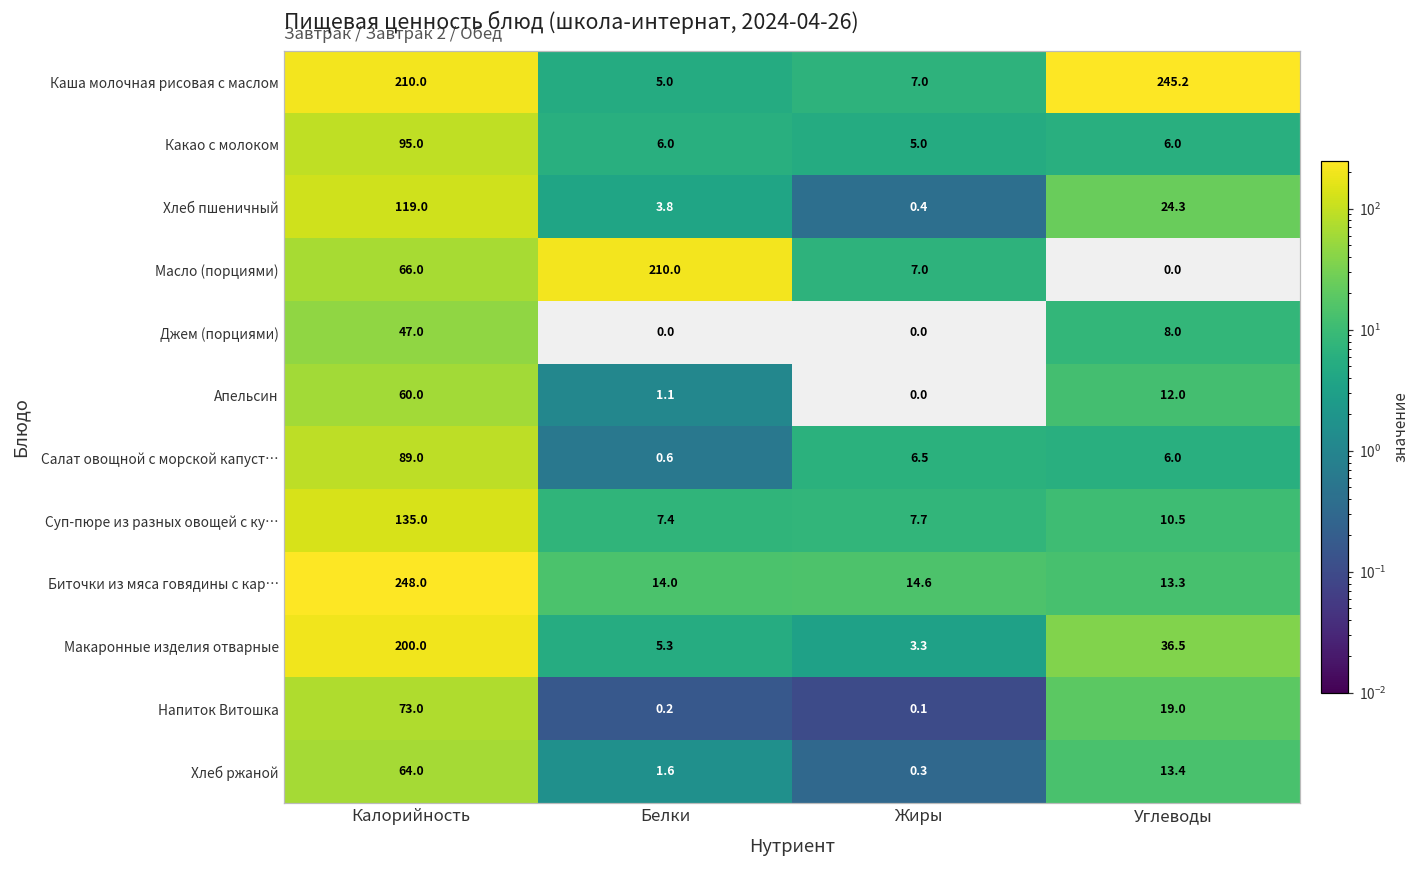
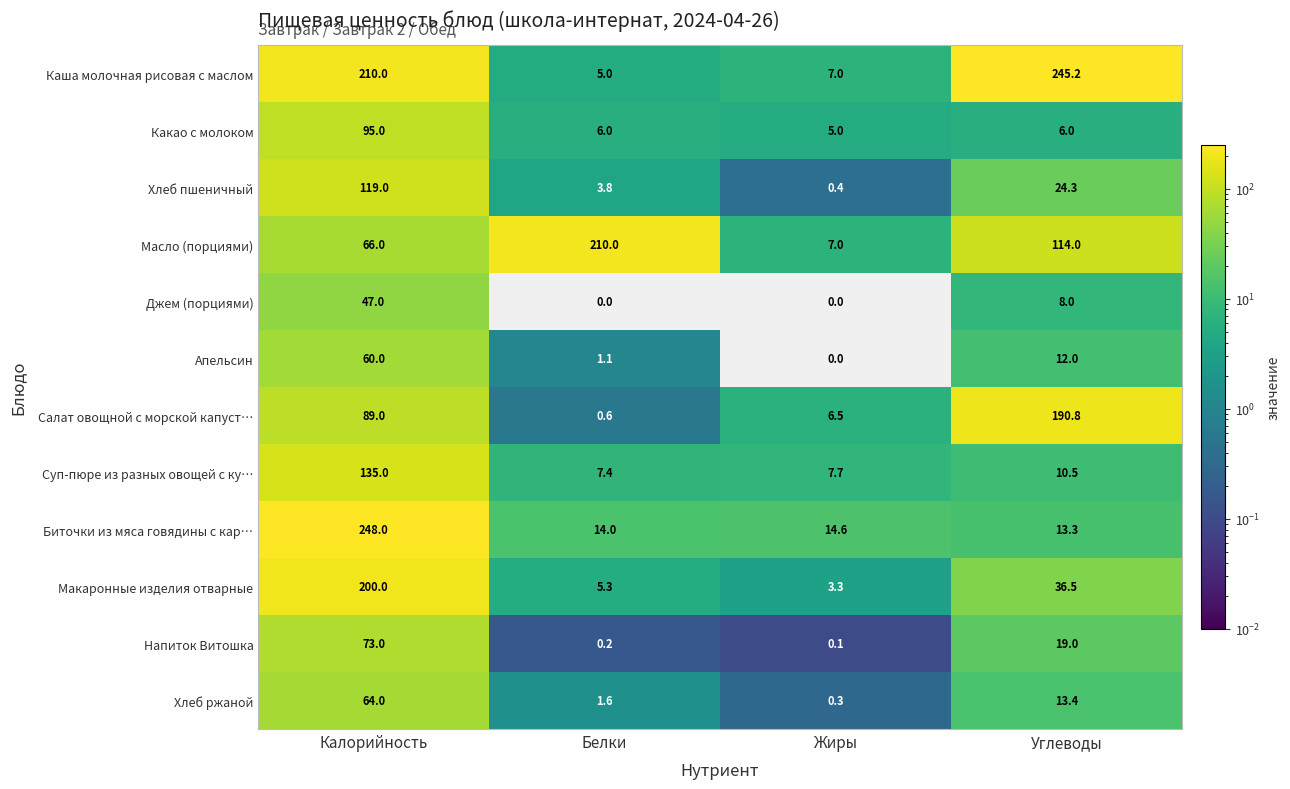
Масло (порциями), Углеводы: 0.0 -> 114.0
Салат овощной с морской капуст…, Углеводы: 6.0 -> 190.8
